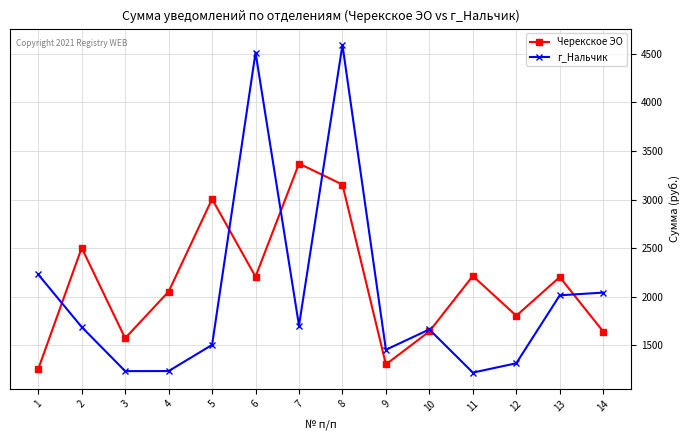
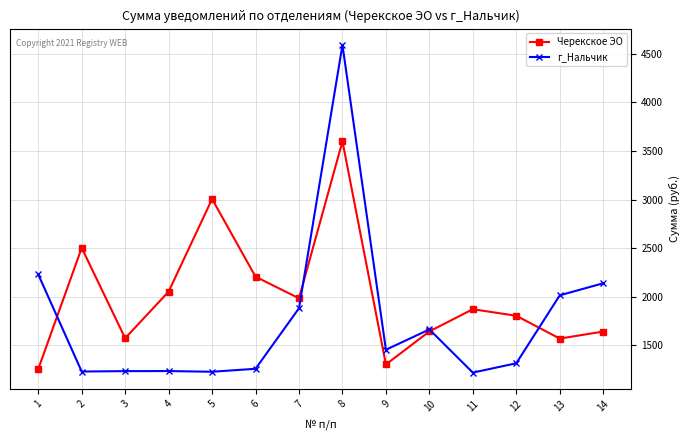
г_Нальчик, 2: 1700 -> 1200
г_Нальчик, 5: 1500 -> 1200
г_Нальчик, 6: 4500 -> 1300
Черекское ЭО, 7: 3400 -> 2000
г_Нальчик, 7: 1700 -> 1900
Черекское ЭО, 8: 3200 -> 3600
Черекское ЭО, 11: 2200 -> 1900
Черекское ЭО, 13: 2200 -> 1600
г_Нальчик, 14: 2000 -> 2100
